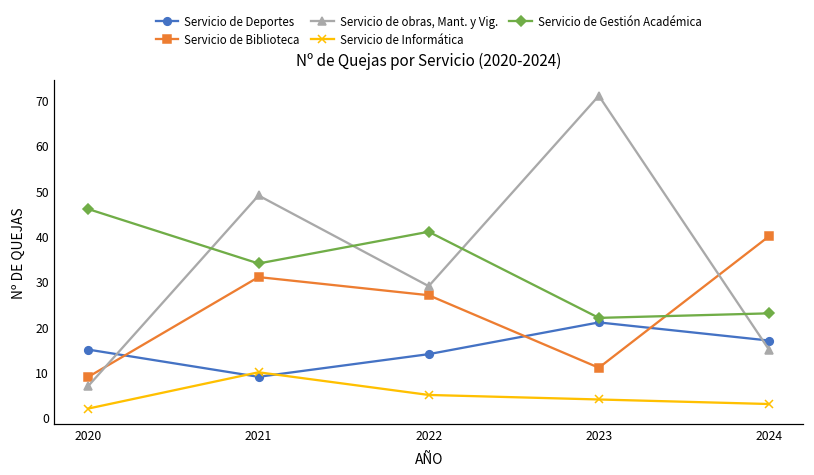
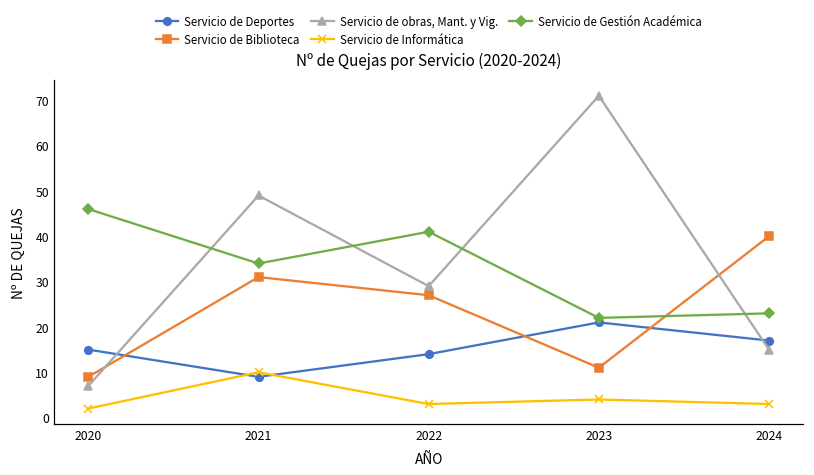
Servicio de Informática, 2022: 5 -> 3
